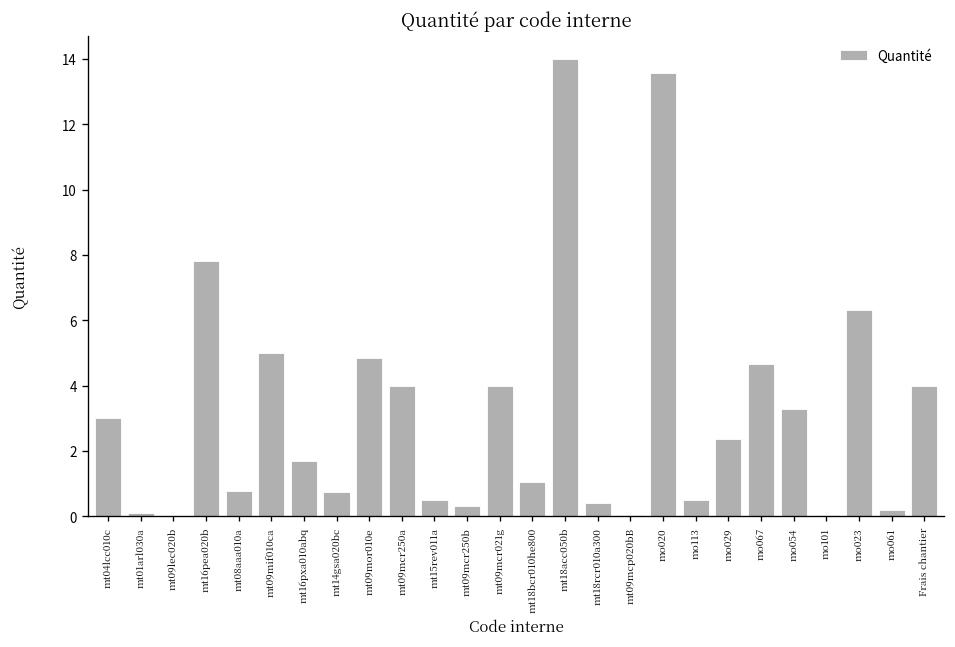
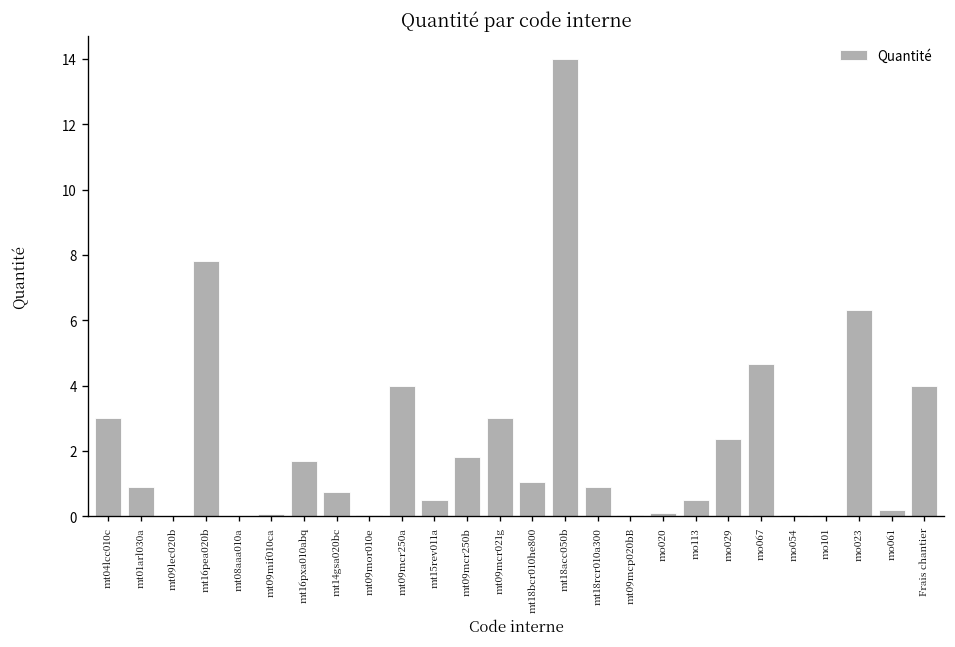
mt01arl030a: 0.1 -> 0.9
mt08aaa010a: 0.8 -> 0.0
mt09mif010ca: 5.0 -> 0.1
mt09mor010e: 4.8 -> 0.0
mt09mcr250b: 0.3 -> 1.8
mt09mcr021g: 4 -> 3
mt18rcr010a300: 0.4 -> 0.9
mo020: 13.6 -> 0.1
mo054: 3.3 -> 0.1
